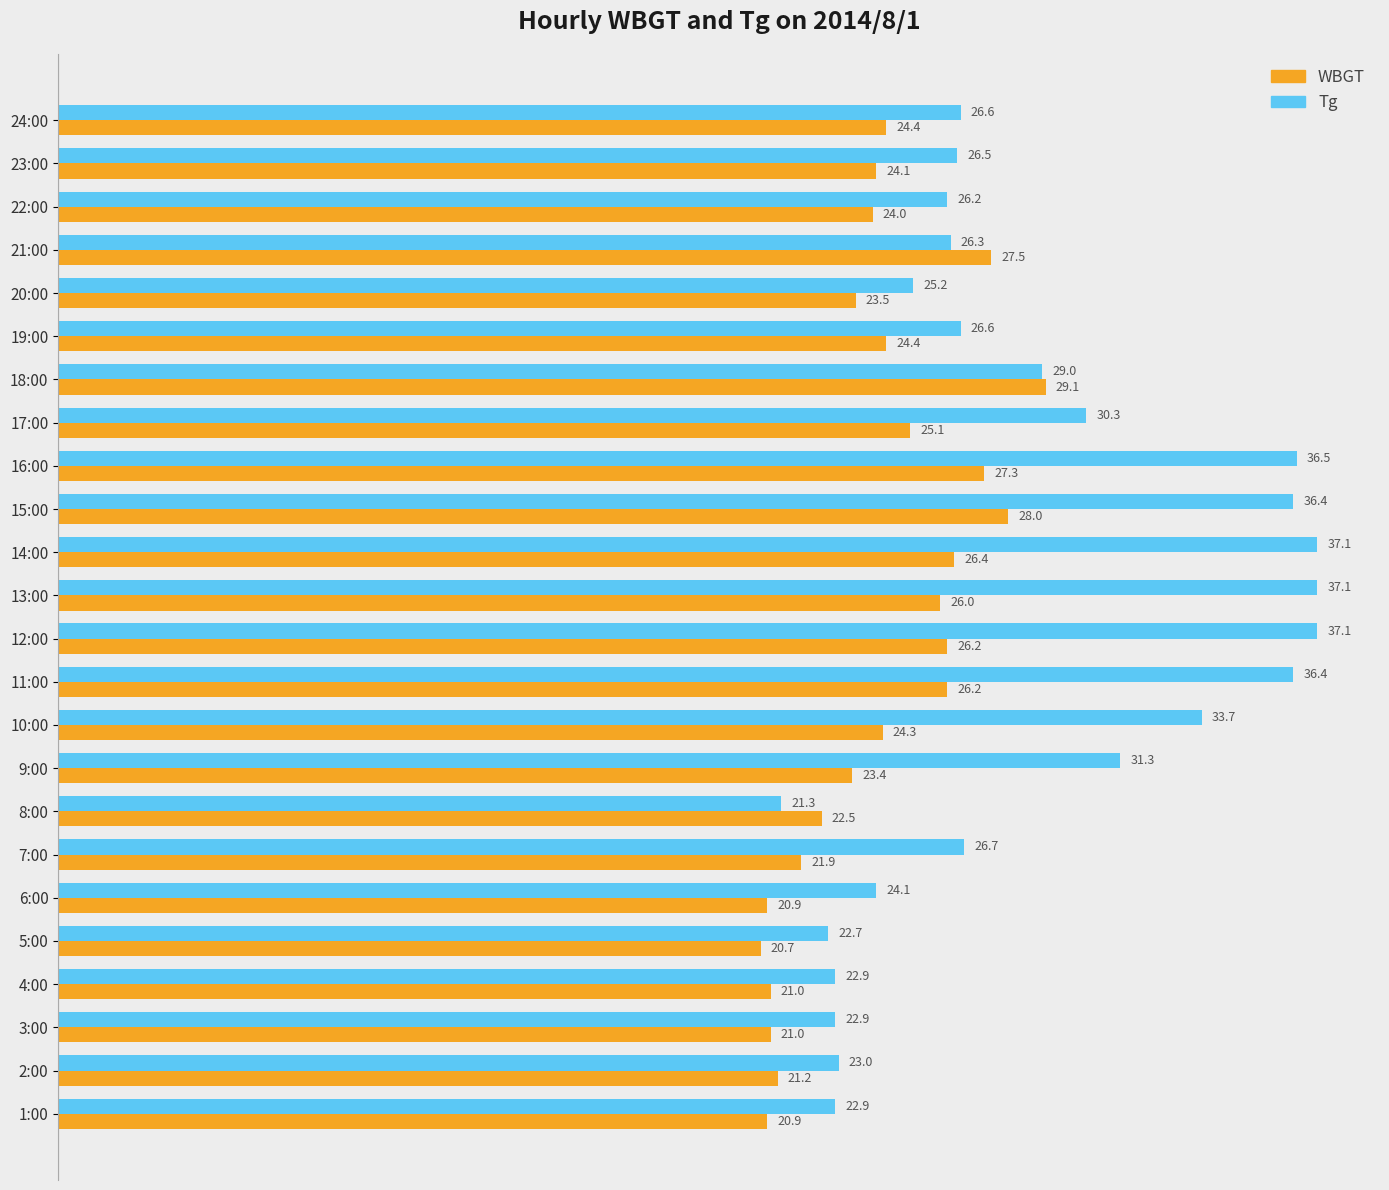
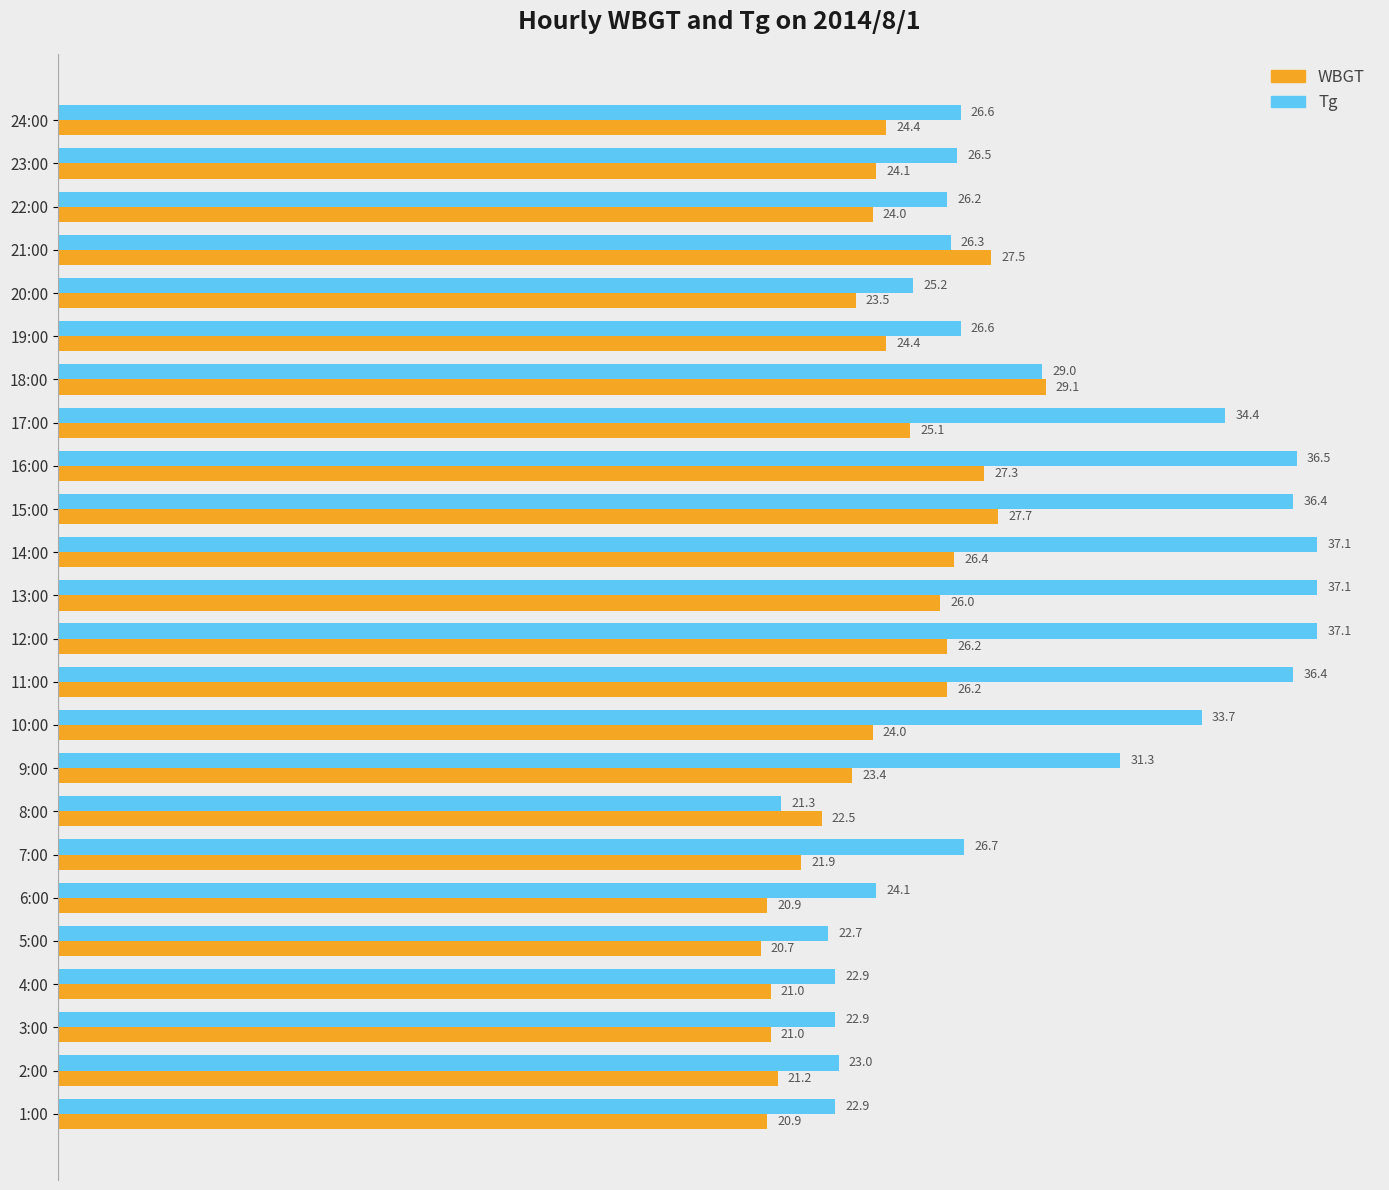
Tg, 17:00: 30.3 -> 34.4
WBGT, 15:00: 28.0 -> 27.7
WBGT, 10:00: 24.3 -> 24.0
